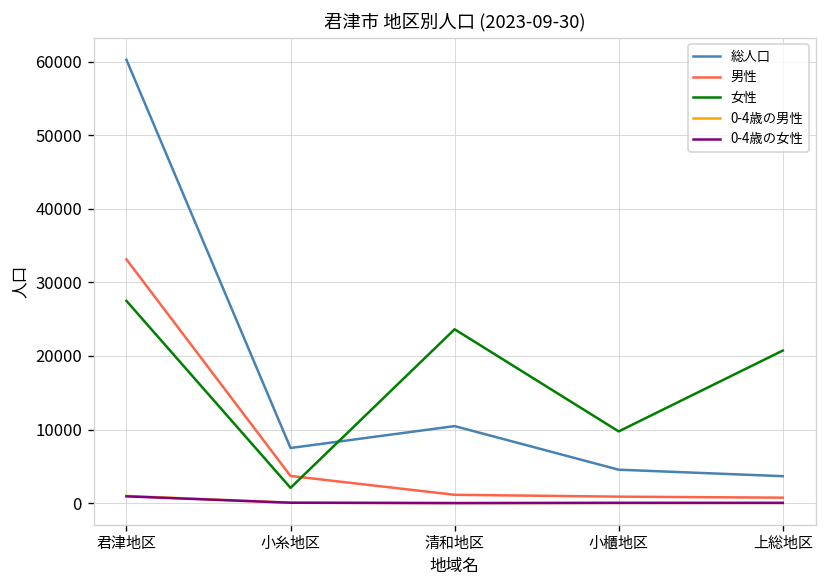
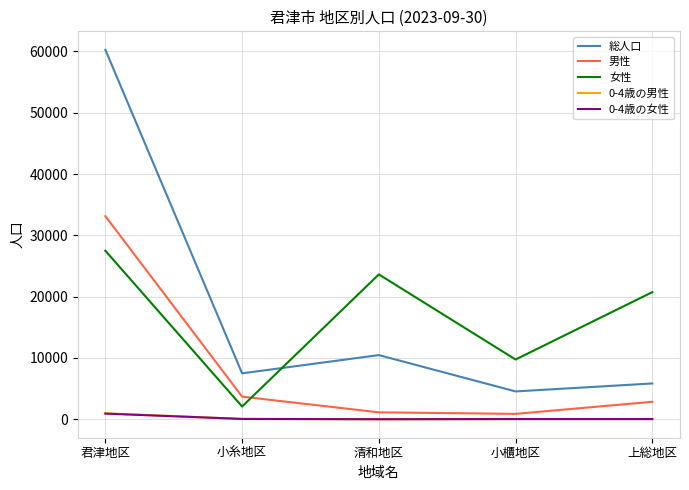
総人口, 上総地区: 4000 -> 6000
男性, 上総地区: 1000 -> 3000
